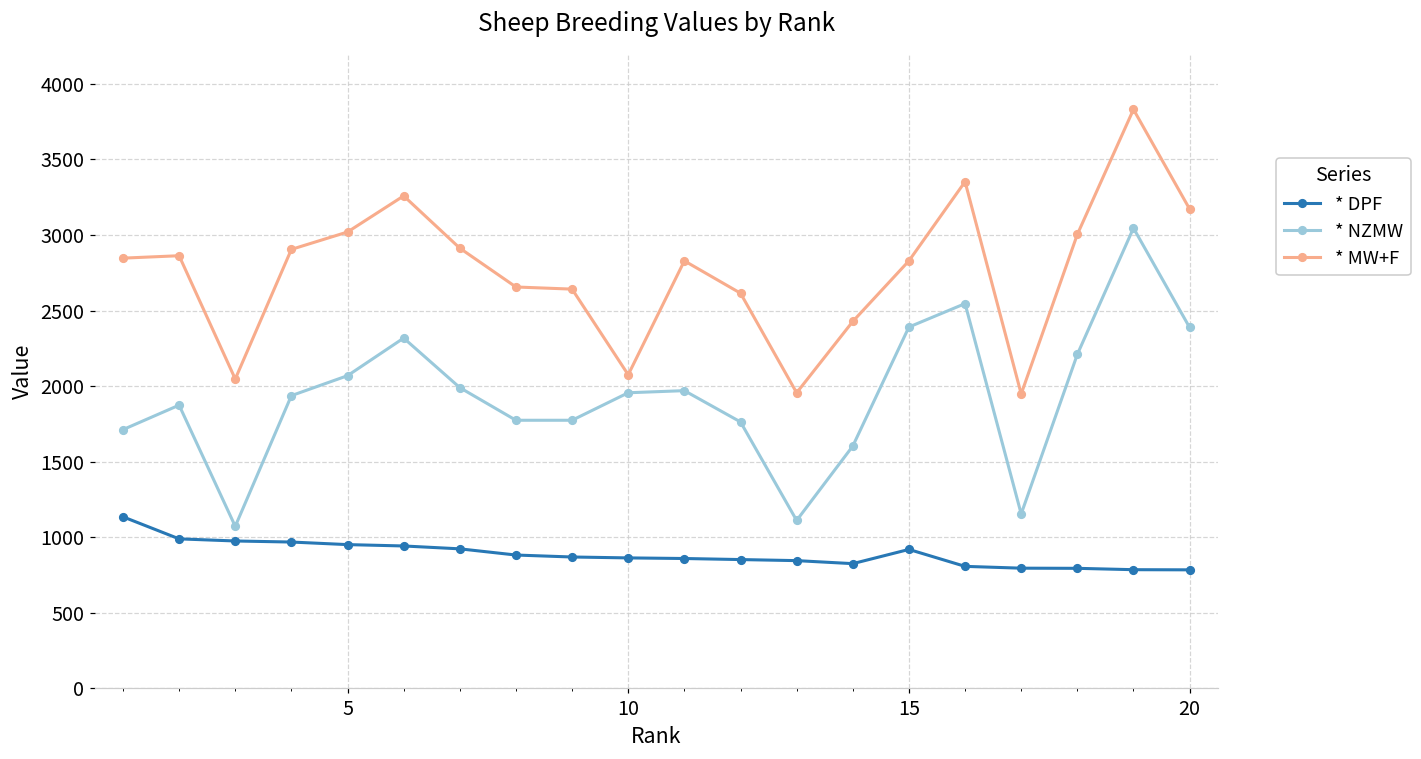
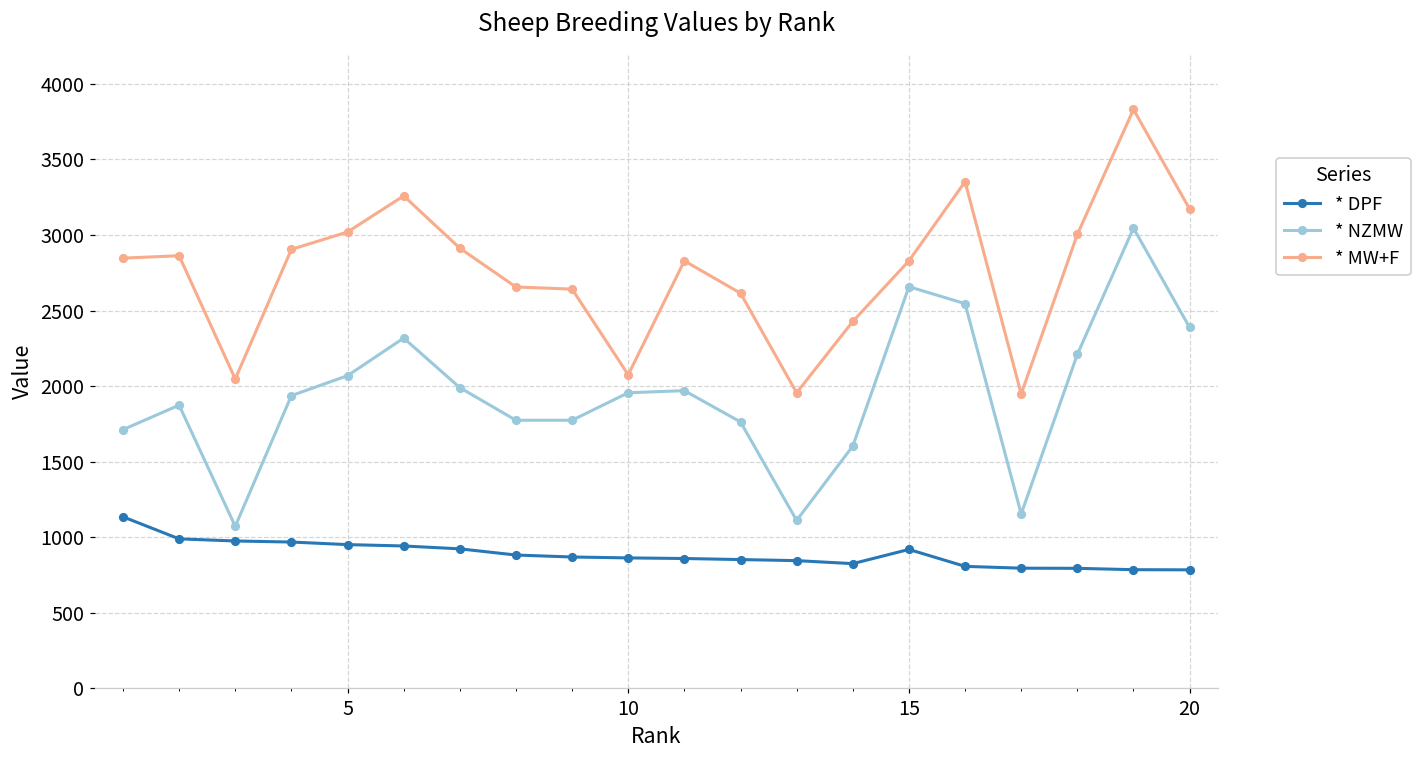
* NZMW, 15: 2390 -> 2660
